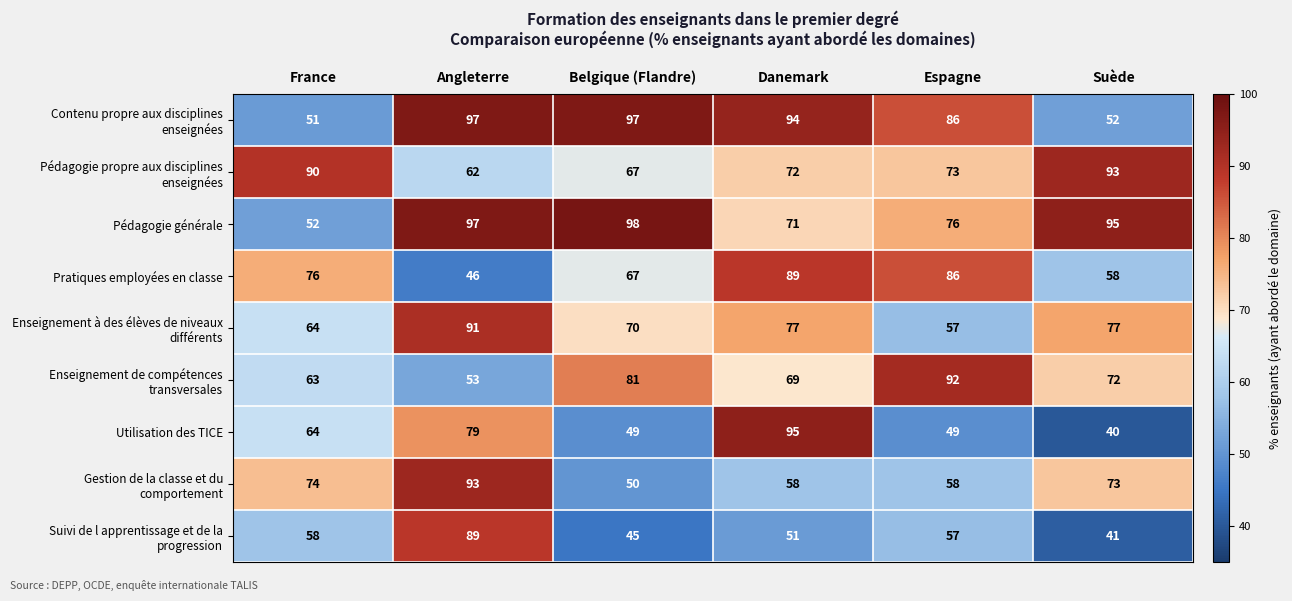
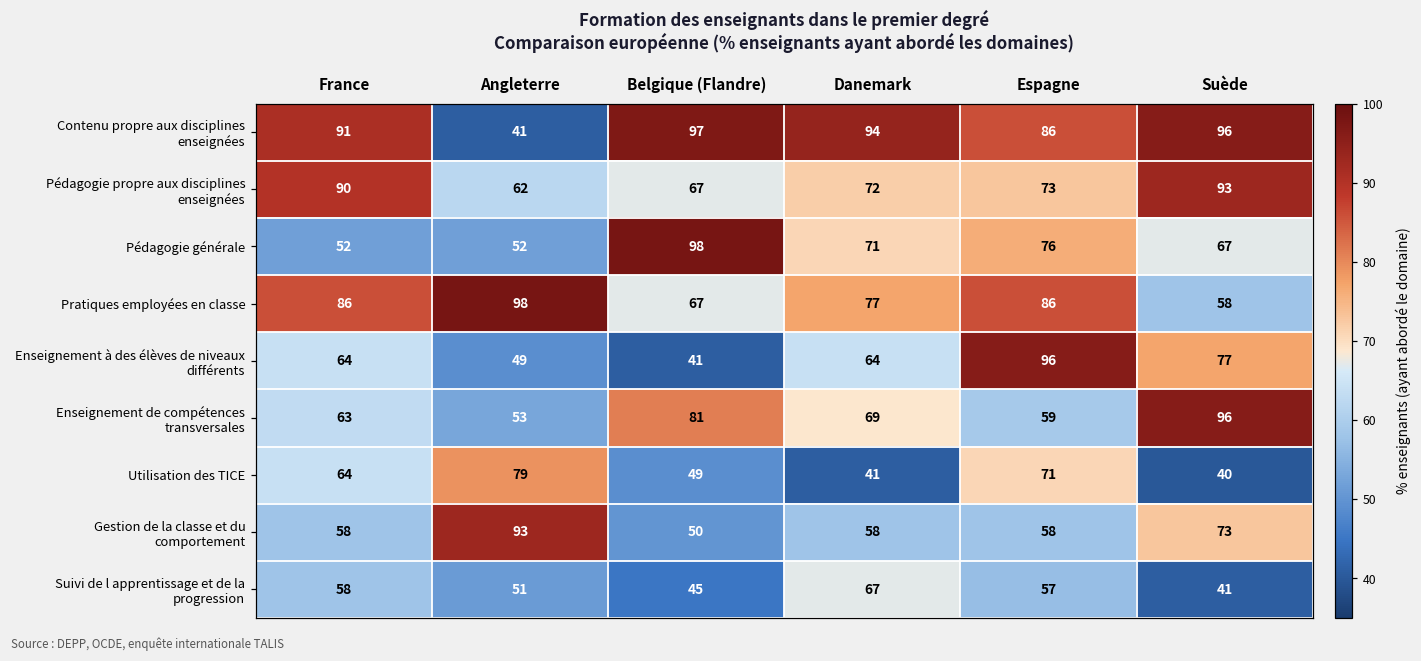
Contenu propre aux disciplines enseignées, France: 51 -> 91
Contenu propre aux disciplines enseignées, Angleterre: 97 -> 41
Contenu propre aux disciplines enseignées, Suède: 52 -> 96
Pédagogie générale, Angleterre: 97 -> 52
Pédagogie générale, Suède: 95 -> 67
Pratiques employées en classe, France: 76 -> 86
Pratiques employées en classe, Angleterre: 46 -> 98
Pratiques employées en classe, Danemark: 89 -> 77
Enseignement à des élèves de niveaux différents, Angleterre: 91 -> 49
Enseignement à des élèves de niveaux différents, Belgique (Flandre): 70 -> 41
Enseignement à des élèves de niveaux différents, Danemark: 77 -> 64
Enseignement à des élèves de niveaux différents, Espagne: 57 -> 96
Enseignement de compétences transversales, Espagne: 92 -> 59
Enseignement de compétences transversales, Suède: 72 -> 96
Utilisation des TICE, Danemark: 95 -> 41
Utilisation des TICE, Espagne: 49 -> 71
Gestion de la classe et du comportement, France: 74 -> 58
Suivi de l apprentissage et de la progression, Angleterre: 89 -> 51
Suivi de l apprentissage et de la progression, Danemark: 51 -> 67
